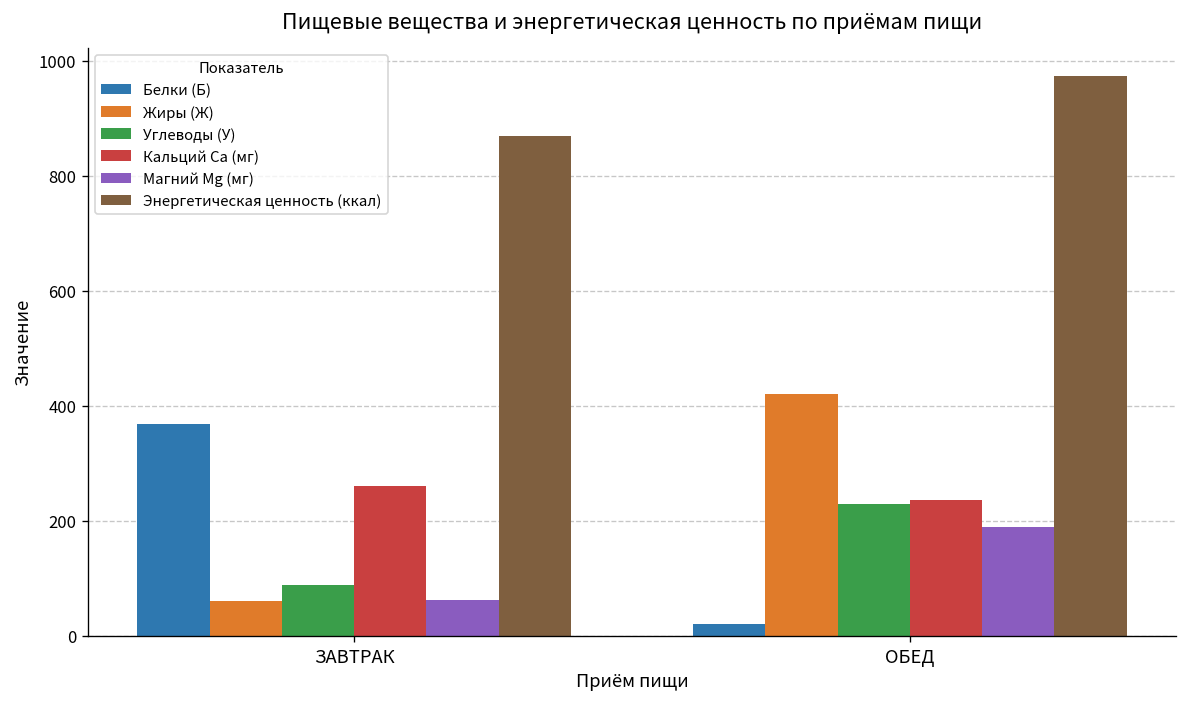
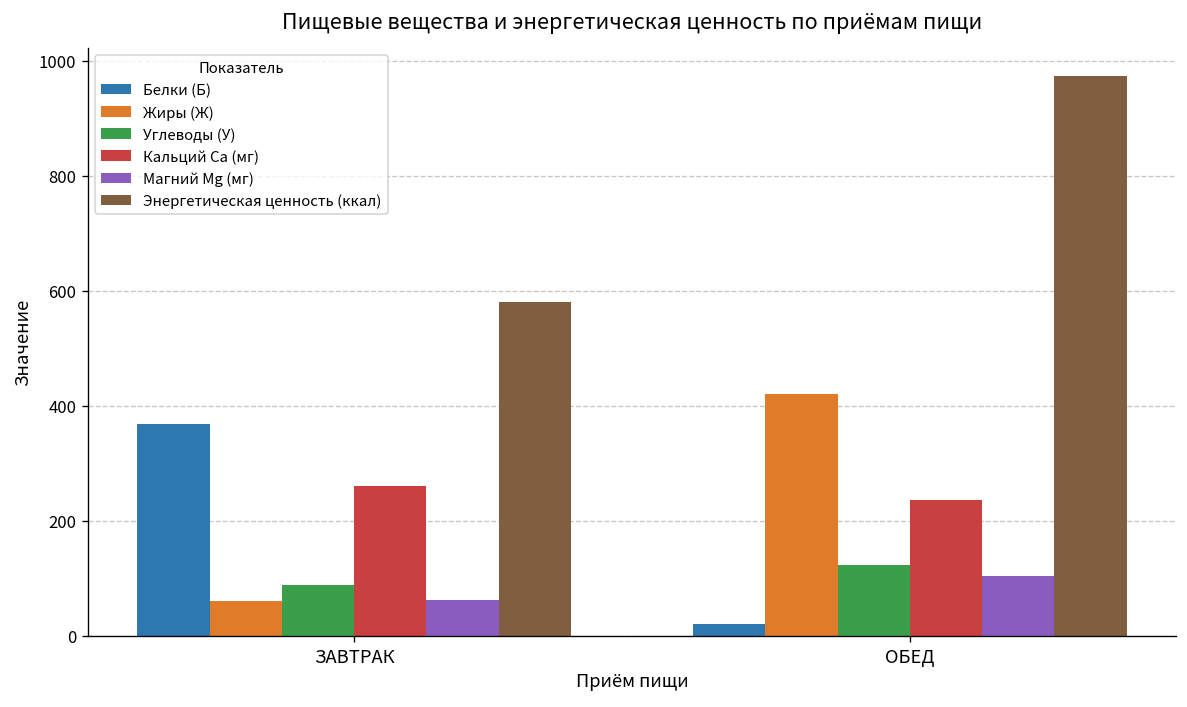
Энергетическая ценность (ккал), ЗАВТРАК: 870 -> 580
Углеводы (У), ОБЕД: 230 -> 120
Магний Mg (мг), ОБЕД: 190 -> 100
